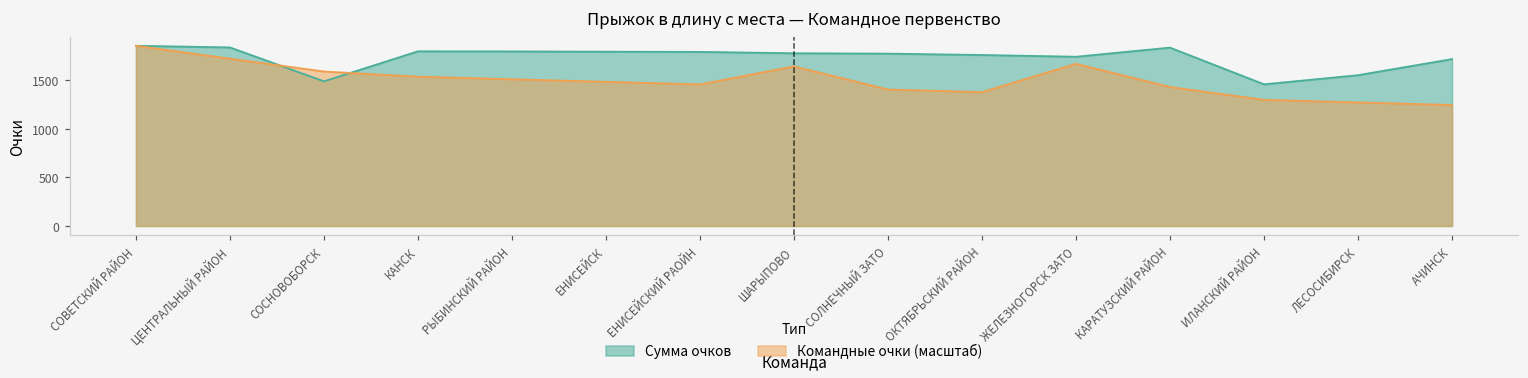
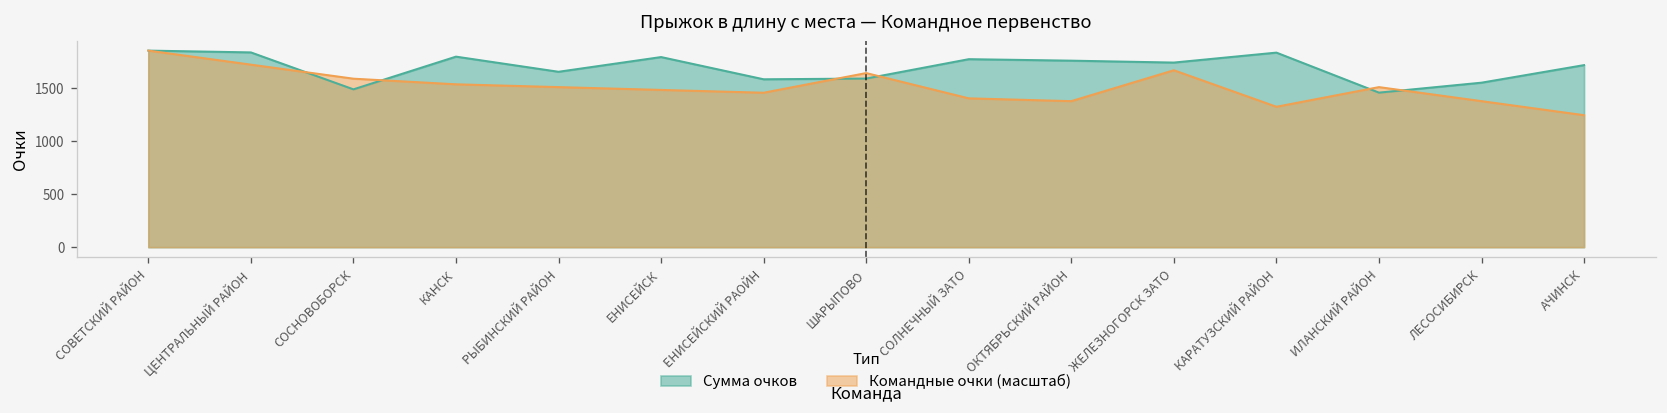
Сумма очков, РЫБИНСКИЙ РАЙОН: 1800 -> 1700
Сумма очков, ЕНИСЕЙСКИЙ РАОЙН: 1800 -> 1600
Сумма очков, ШАРЫПОВО: 1800 -> 1600
Командные очки (масштаб), КАРАТУЗСКИЙ РАЙОН: 1400 -> 1300
Командные очки (масштаб), ИЛАНСКИЙ РАЙОН: 1300 -> 1500
Командные очки (масштаб), ЛЕСОСИБИРСК: 1300 -> 1400
